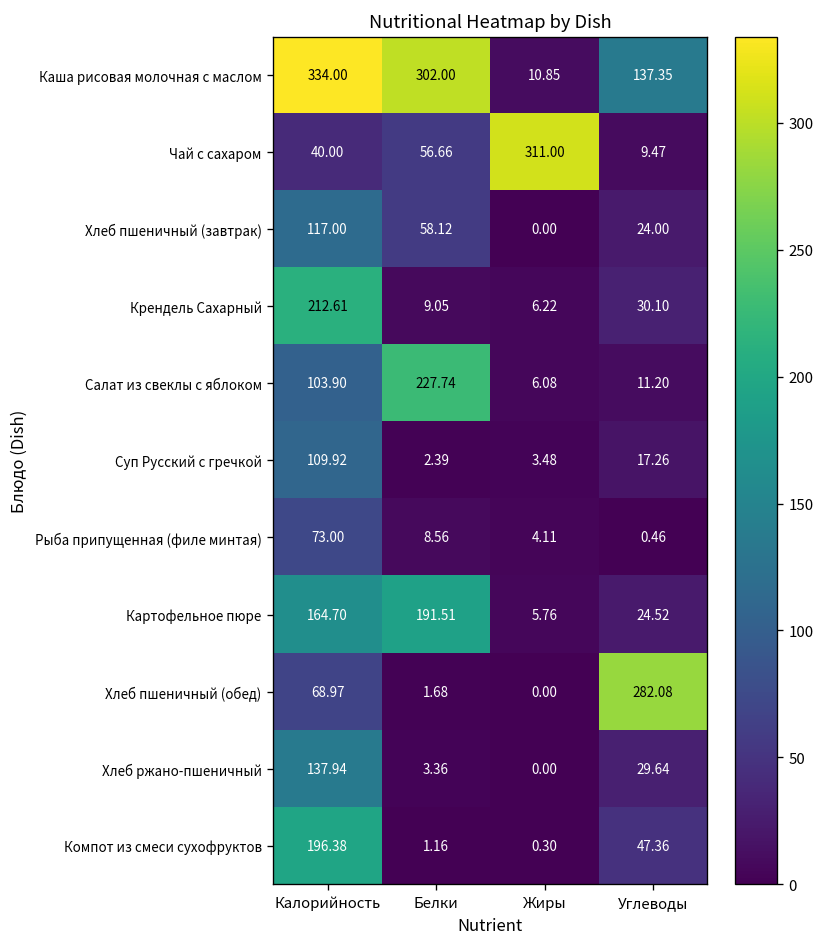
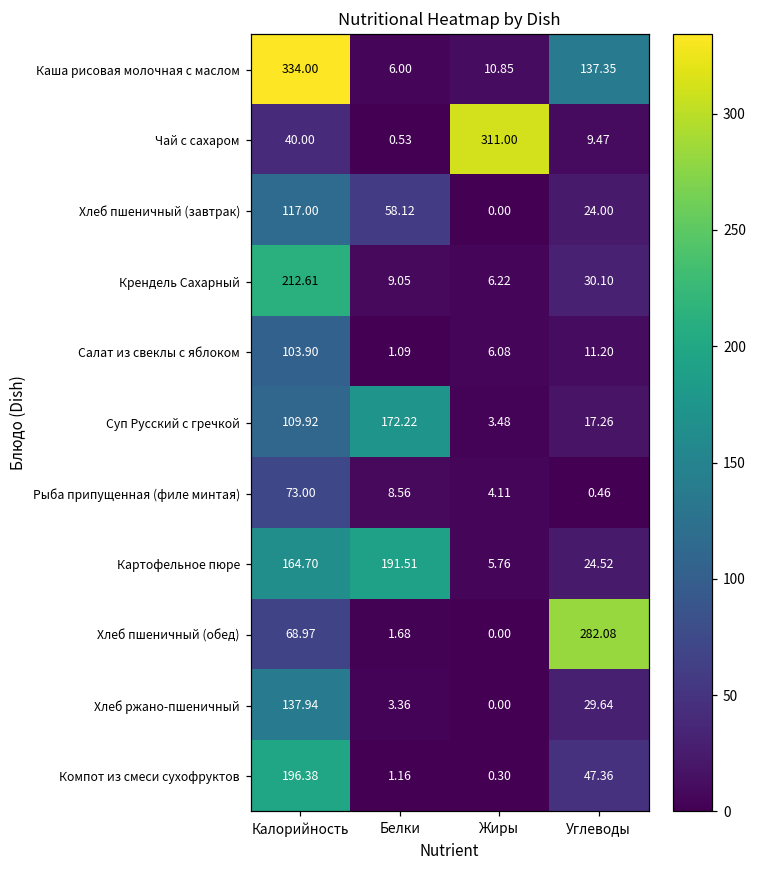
Каша рисовая молочная с маслом, Белки: 302.00 -> 6.00
Чай с сахаром, Белки: 56.66 -> 0.53
Салат из свеклы с яблоком, Белки: 227.74 -> 1.09
Суп Русский с гречкой, Белки: 2.39 -> 172.22
